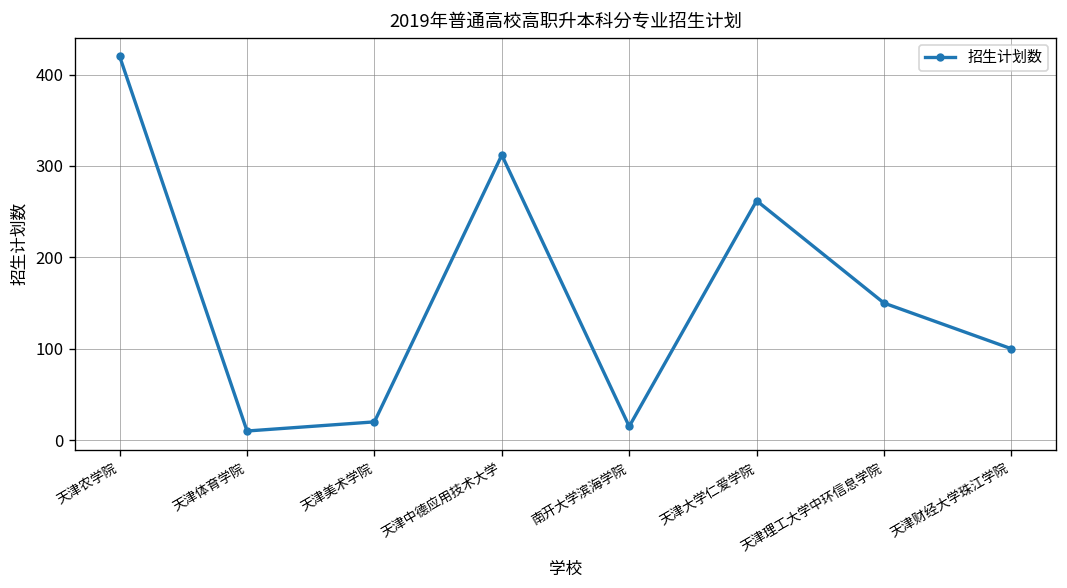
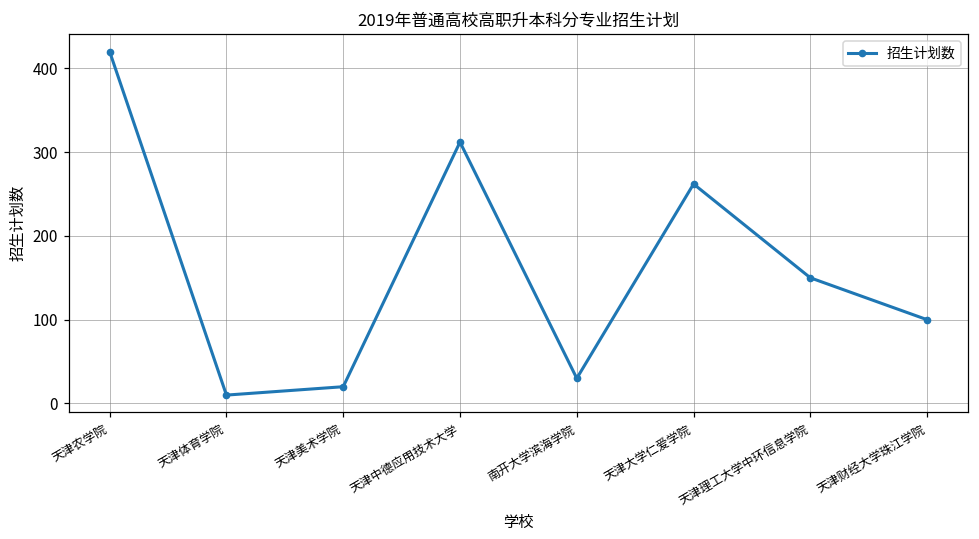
南开大学滨海学院: 20 -> 30
